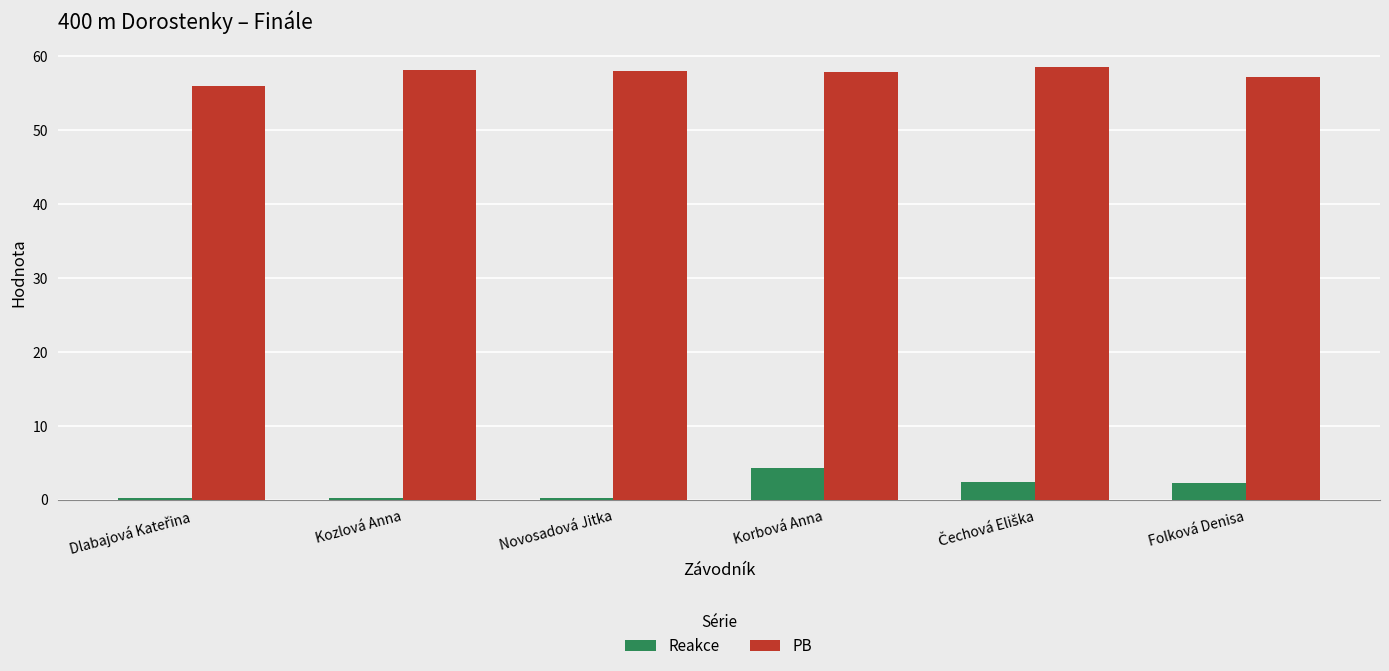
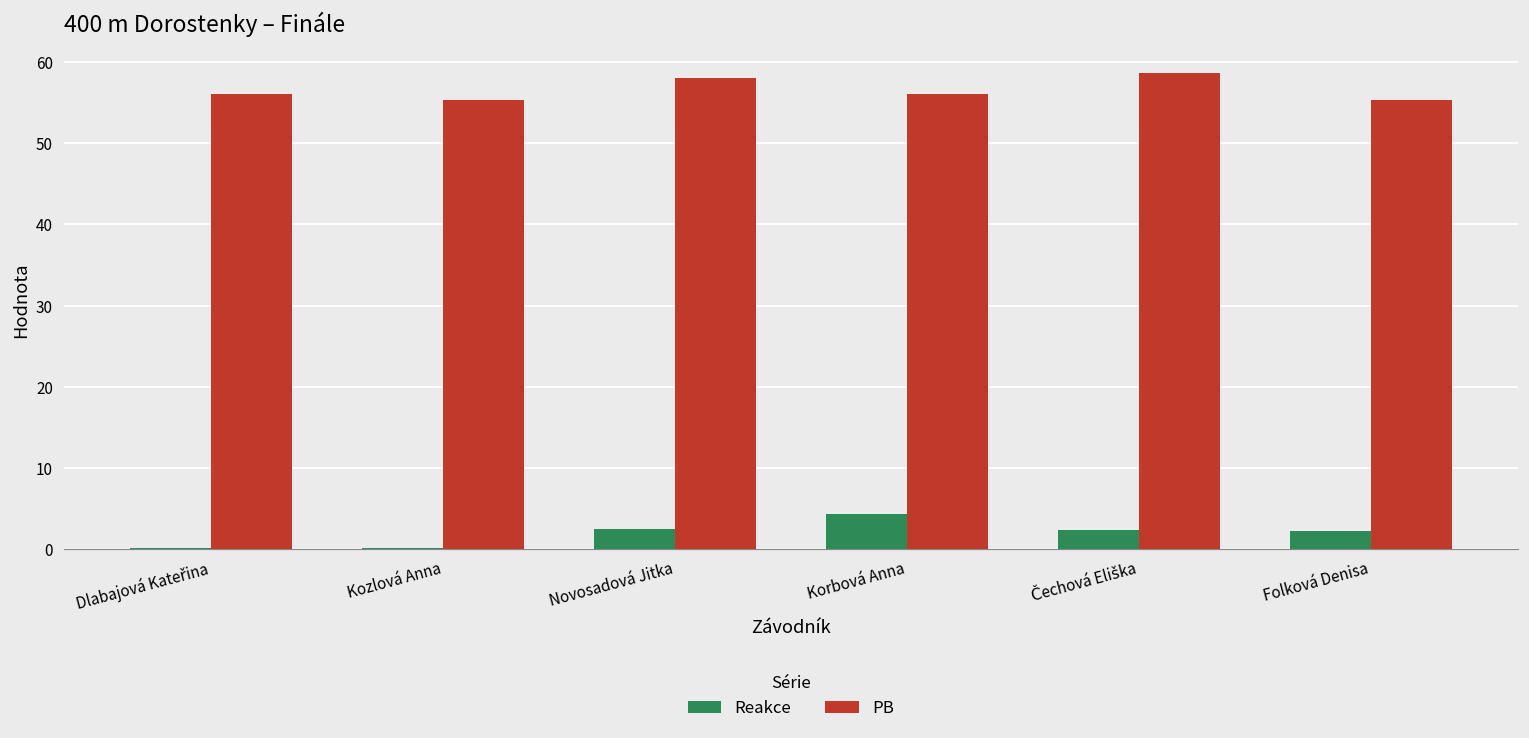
PB, Kozlová Anna: 58 -> 55
Reakce, Novosadová Jitka: 0 -> 2
PB, Korbová Anna: 58 -> 56
PB, Folková Denisa: 57 -> 55
